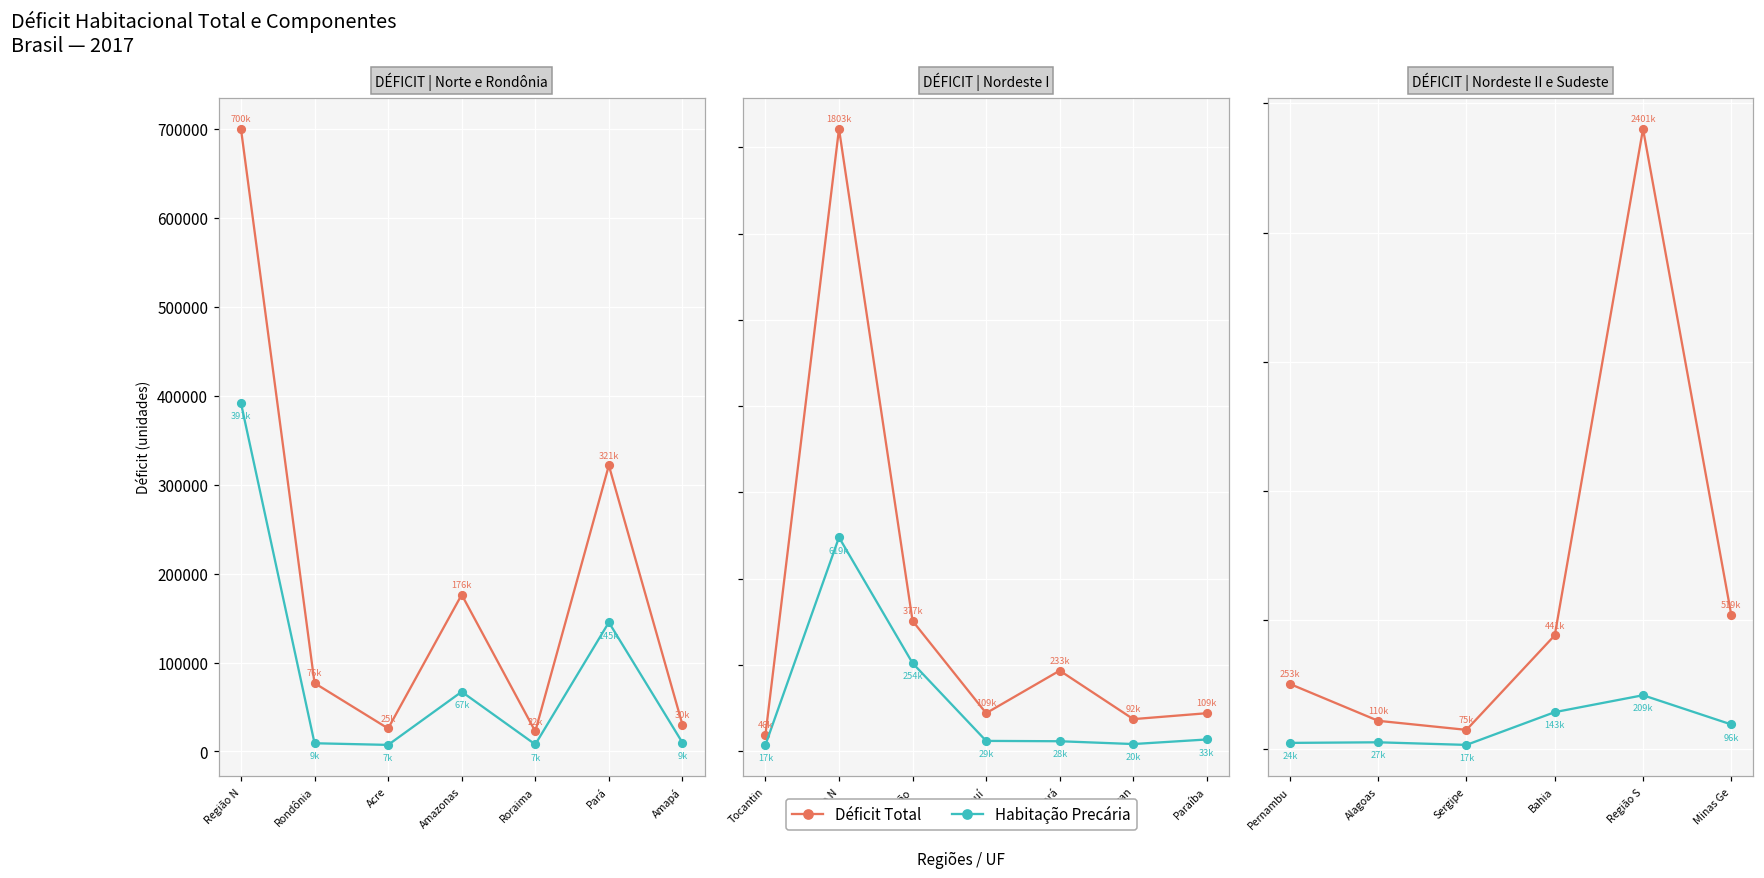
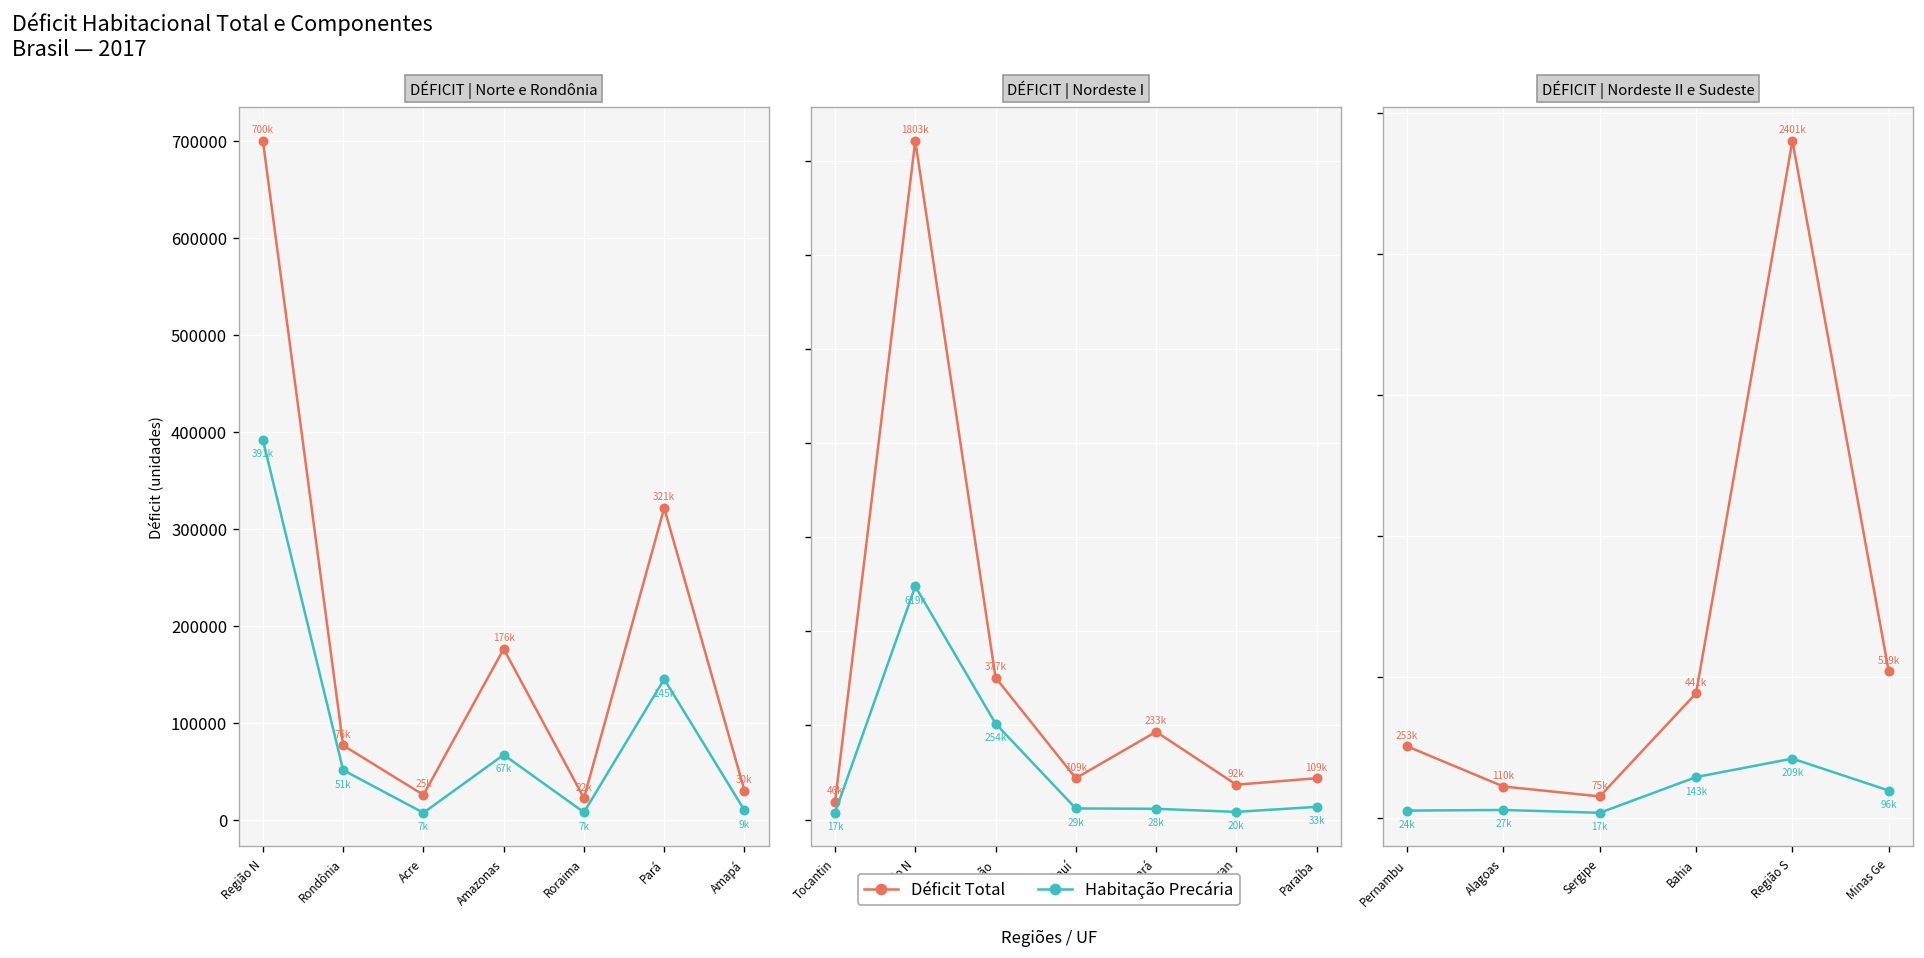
DÉFICIT | Norte e Rondônia, Habitação Precária, Rondônia: 9k -> 51k
